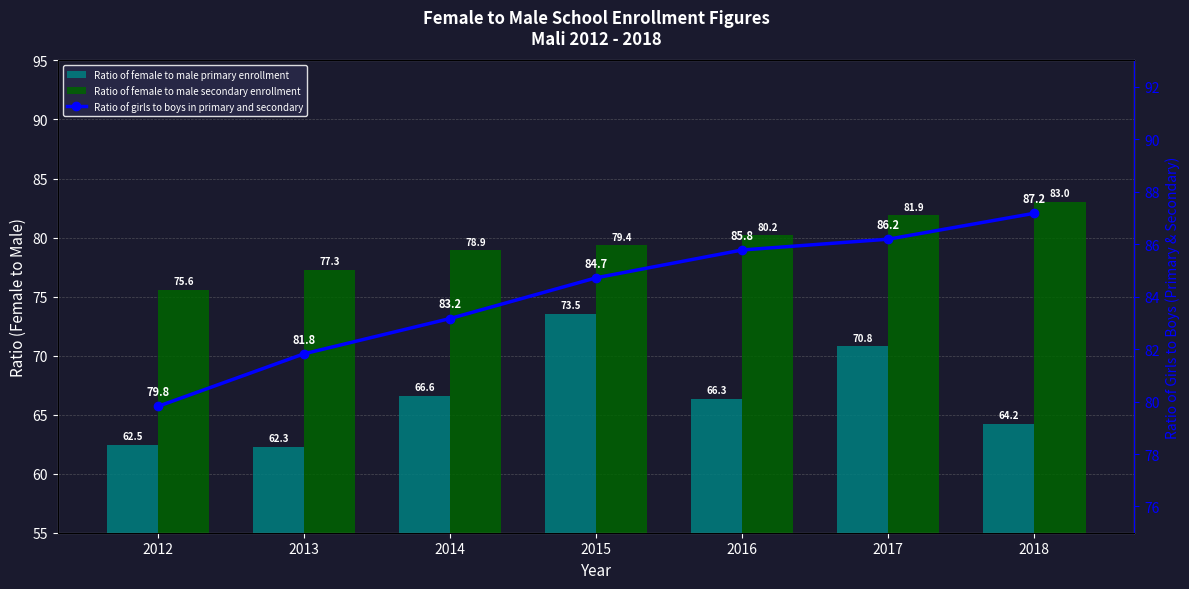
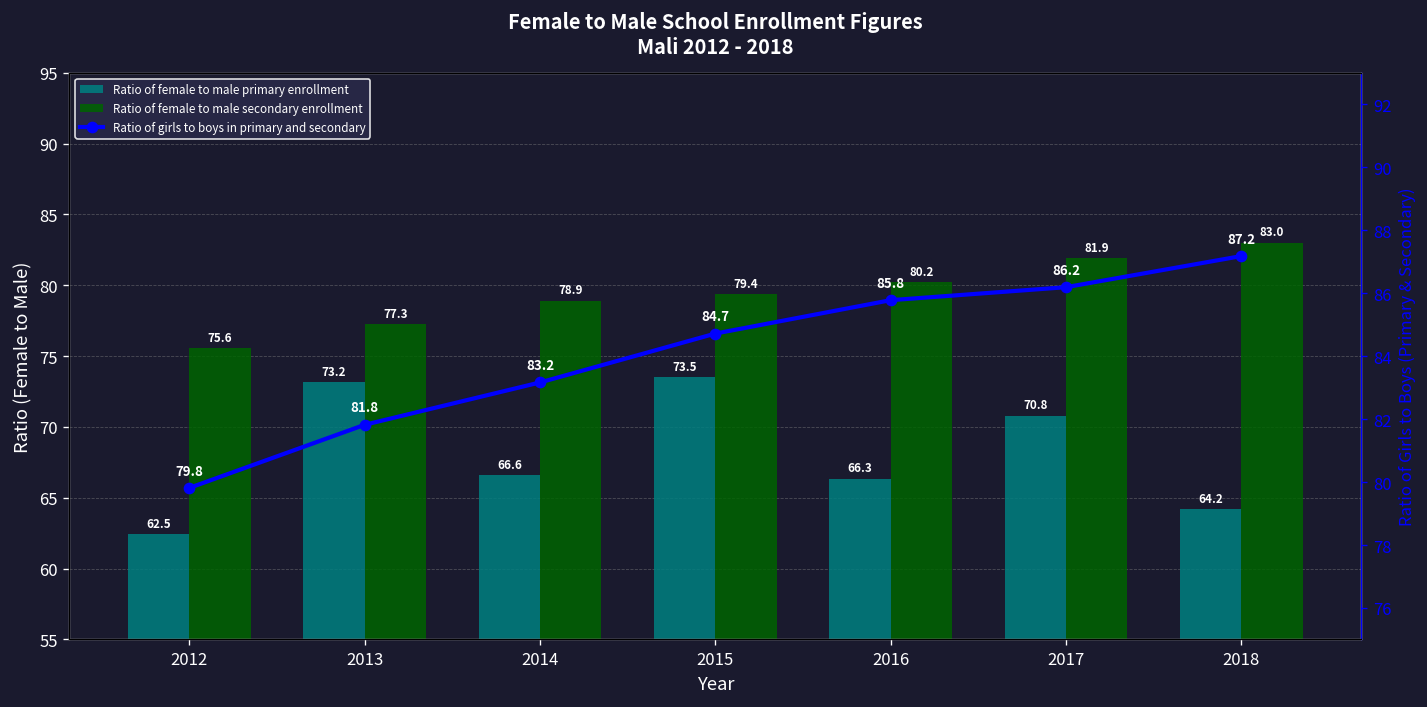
Ratio of female to male primary enrollment, 2013: 62.3 -> 73.2
